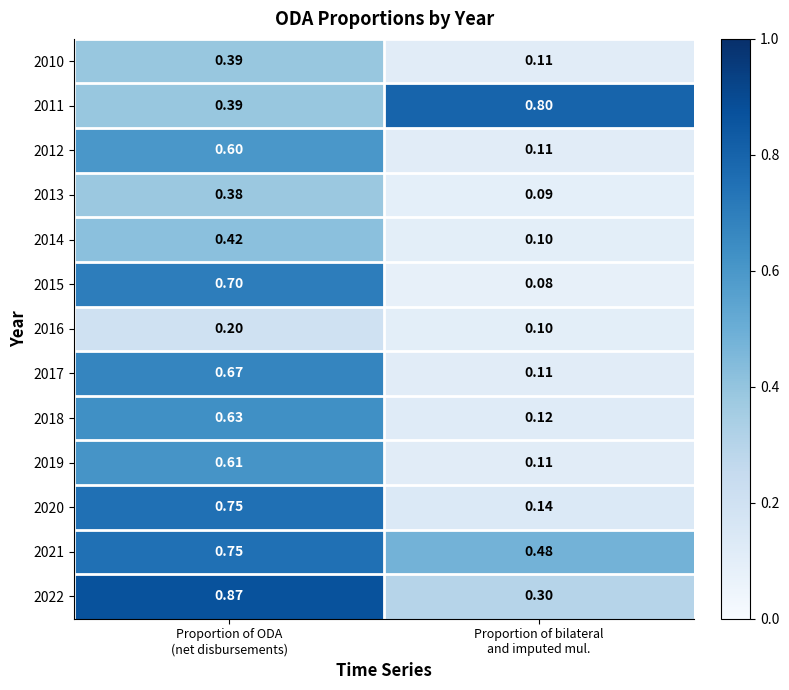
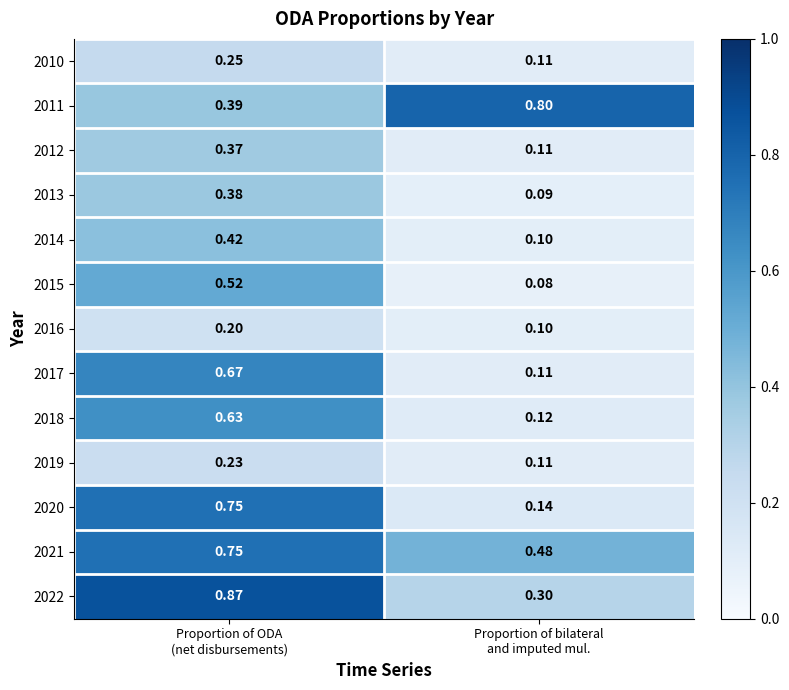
2010, Proportion of ODA (net disbursements): 0.39 -> 0.25
2012, Proportion of ODA (net disbursements): 0.60 -> 0.37
2015, Proportion of ODA (net disbursements): 0.70 -> 0.52
2019, Proportion of ODA (net disbursements): 0.61 -> 0.23
